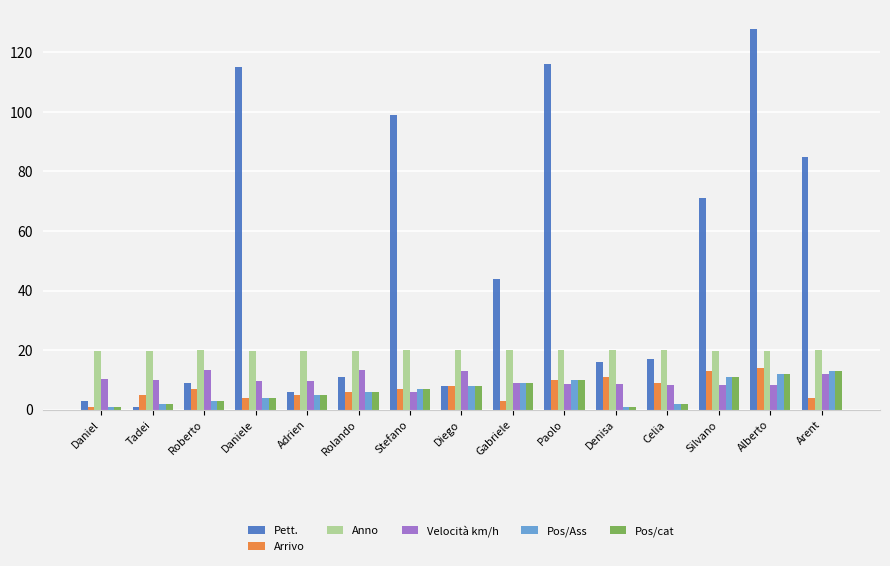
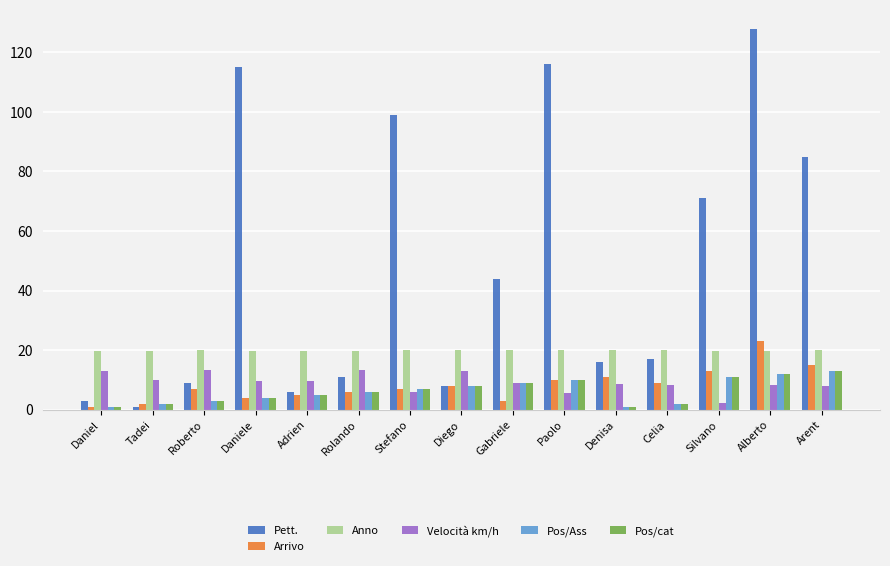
Velocità km/h, Daniel: 10 -> 13
Arrivo, Tadei: 5 -> 2
Velocità km/h, Paolo: 9 -> 6
Velocità km/h, Silvano: 8 -> 2
Arrivo, Alberto: 14 -> 23
Arrivo, Arent: 4 -> 15
Velocità km/h, Arent: 12 -> 8
